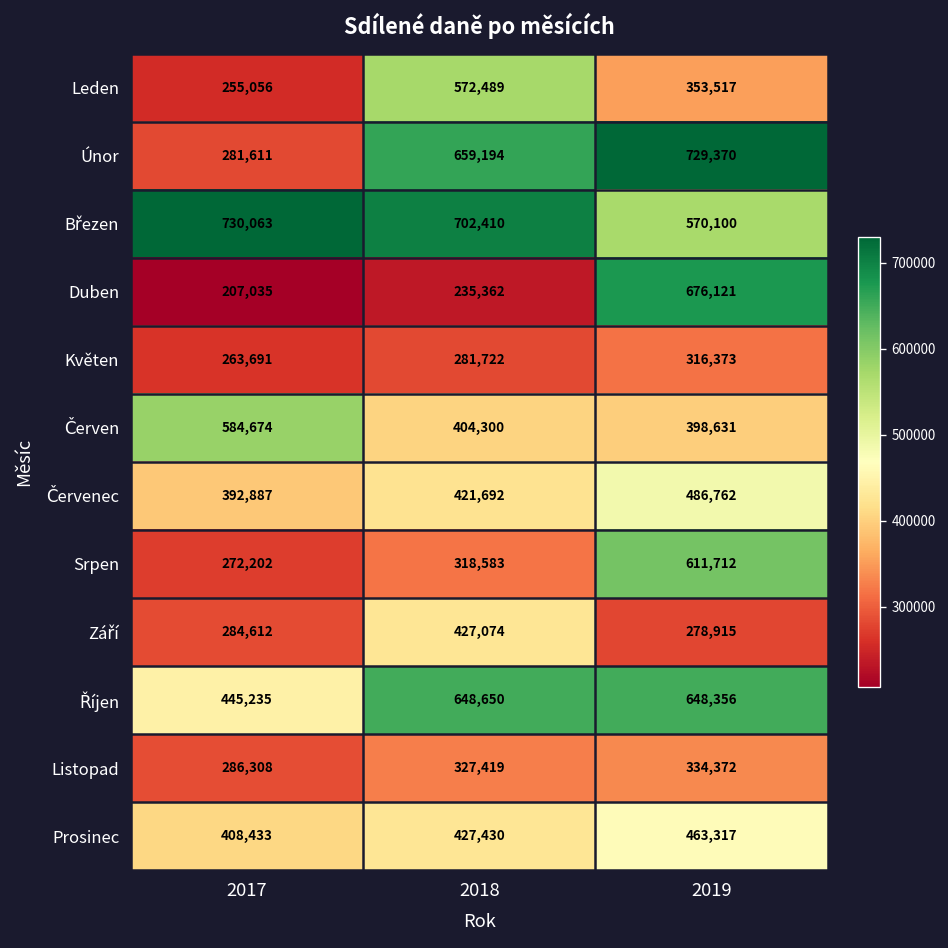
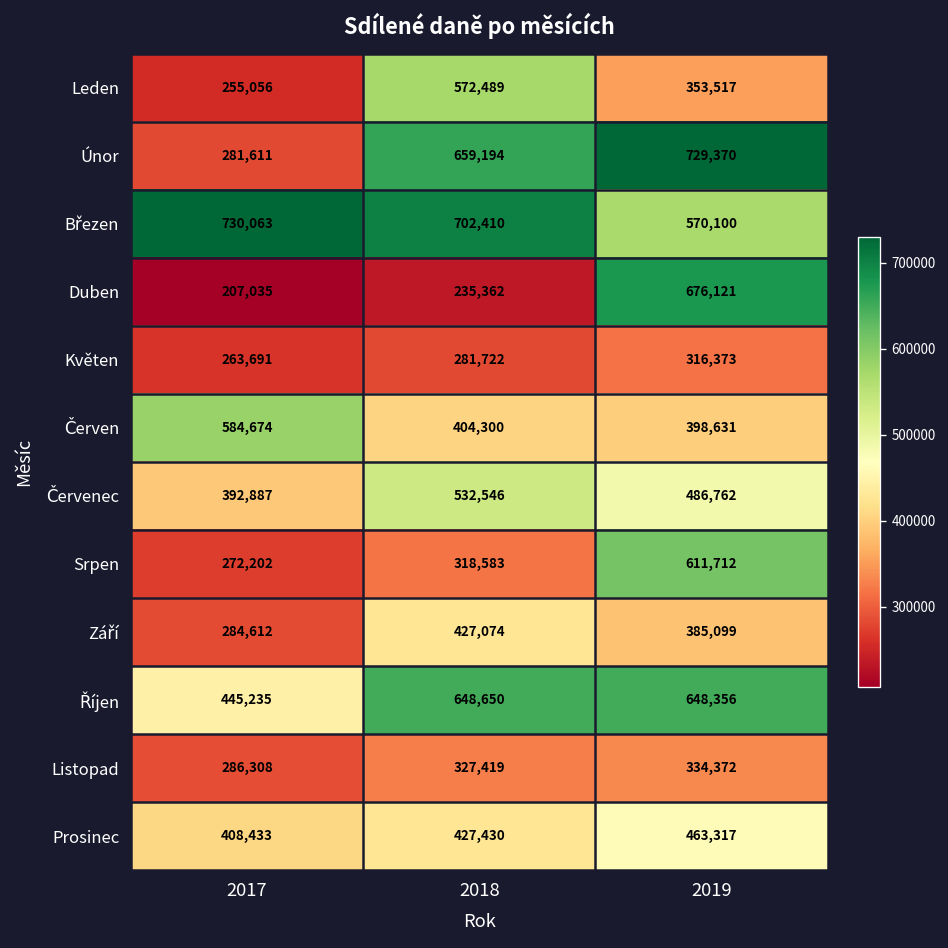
Červenec, 2018: 421,692 -> 532,546
Září, 2019: 278,915 -> 385,099
